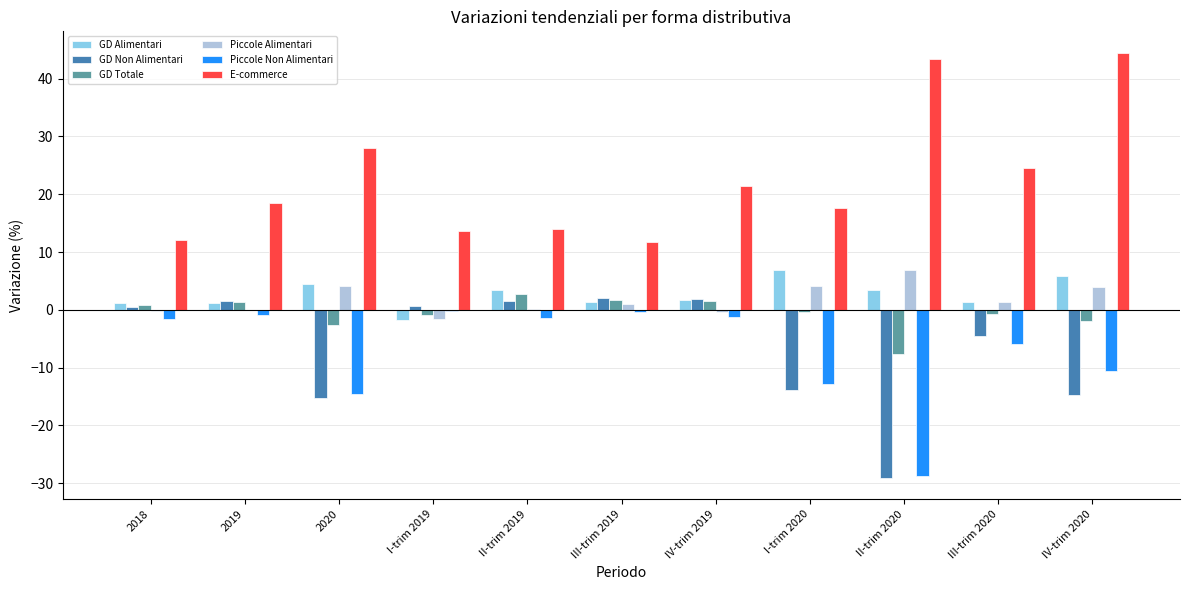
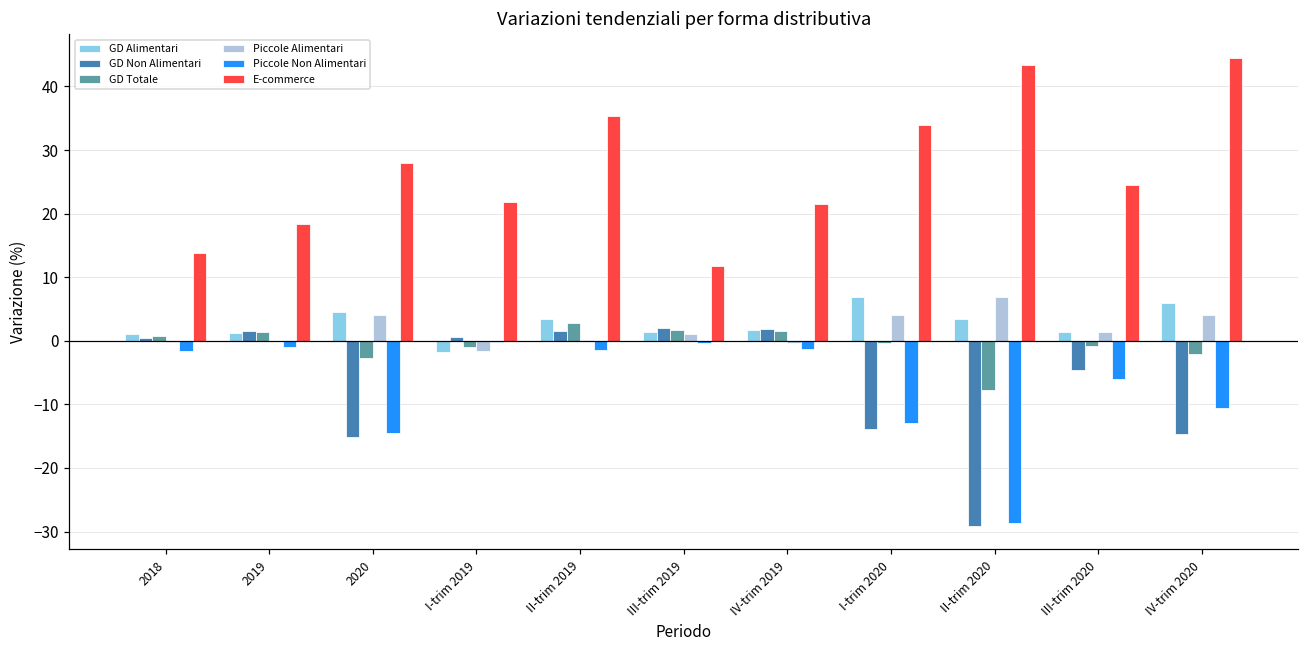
E-commerce, 2018: 12 -> 14
E-commerce, I-trim 2019: 14 -> 22
E-commerce, II-trim 2019: 14 -> 35
E-commerce, I-trim 2020: 18 -> 34
